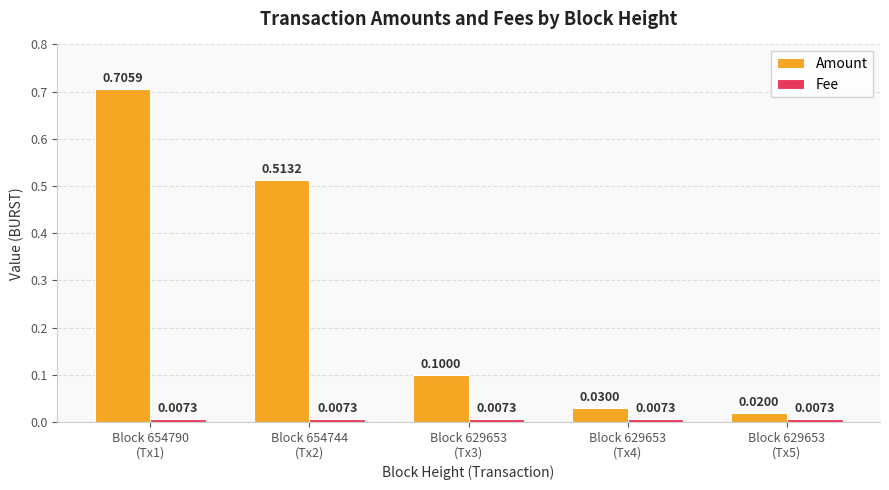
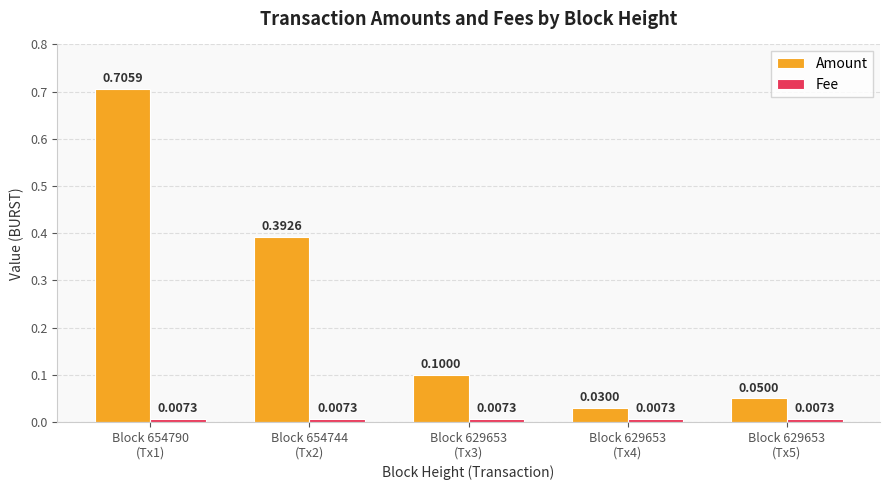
Amount, Block 654744 (Tx2): 0.5132 -> 0.3926
Amount, Block 629653 (Tx5): 0.0200 -> 0.0500
